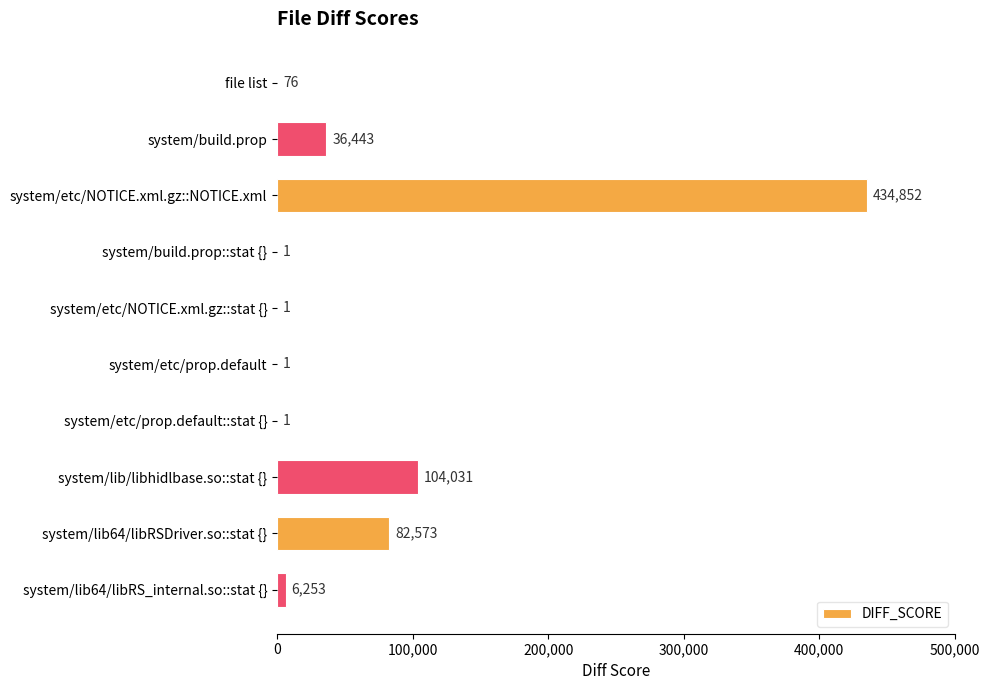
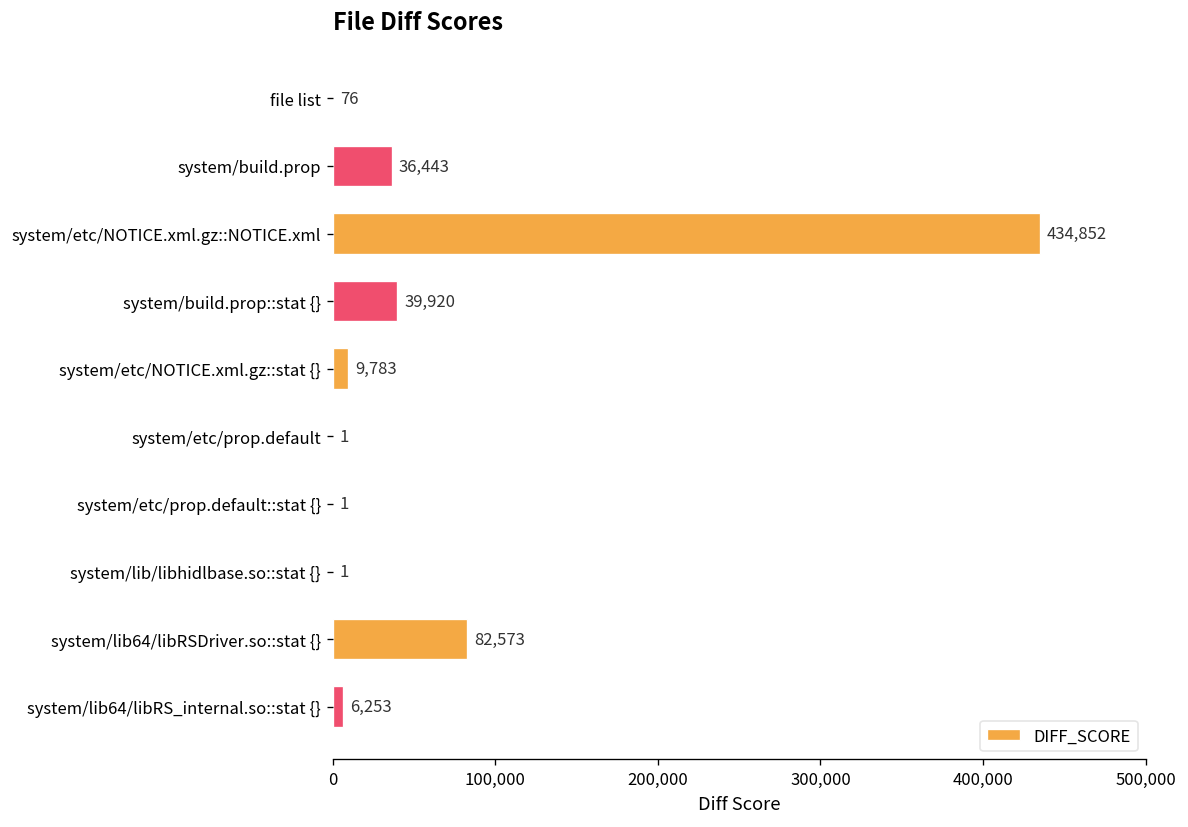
system/build.prop::stat {}: 1 -> 39,920
system/etc/NOTICE.xml.gz::stat {}: 1 -> 9,783
system/lib/libhidlbase.so::stat {}: 104,031 -> 1
